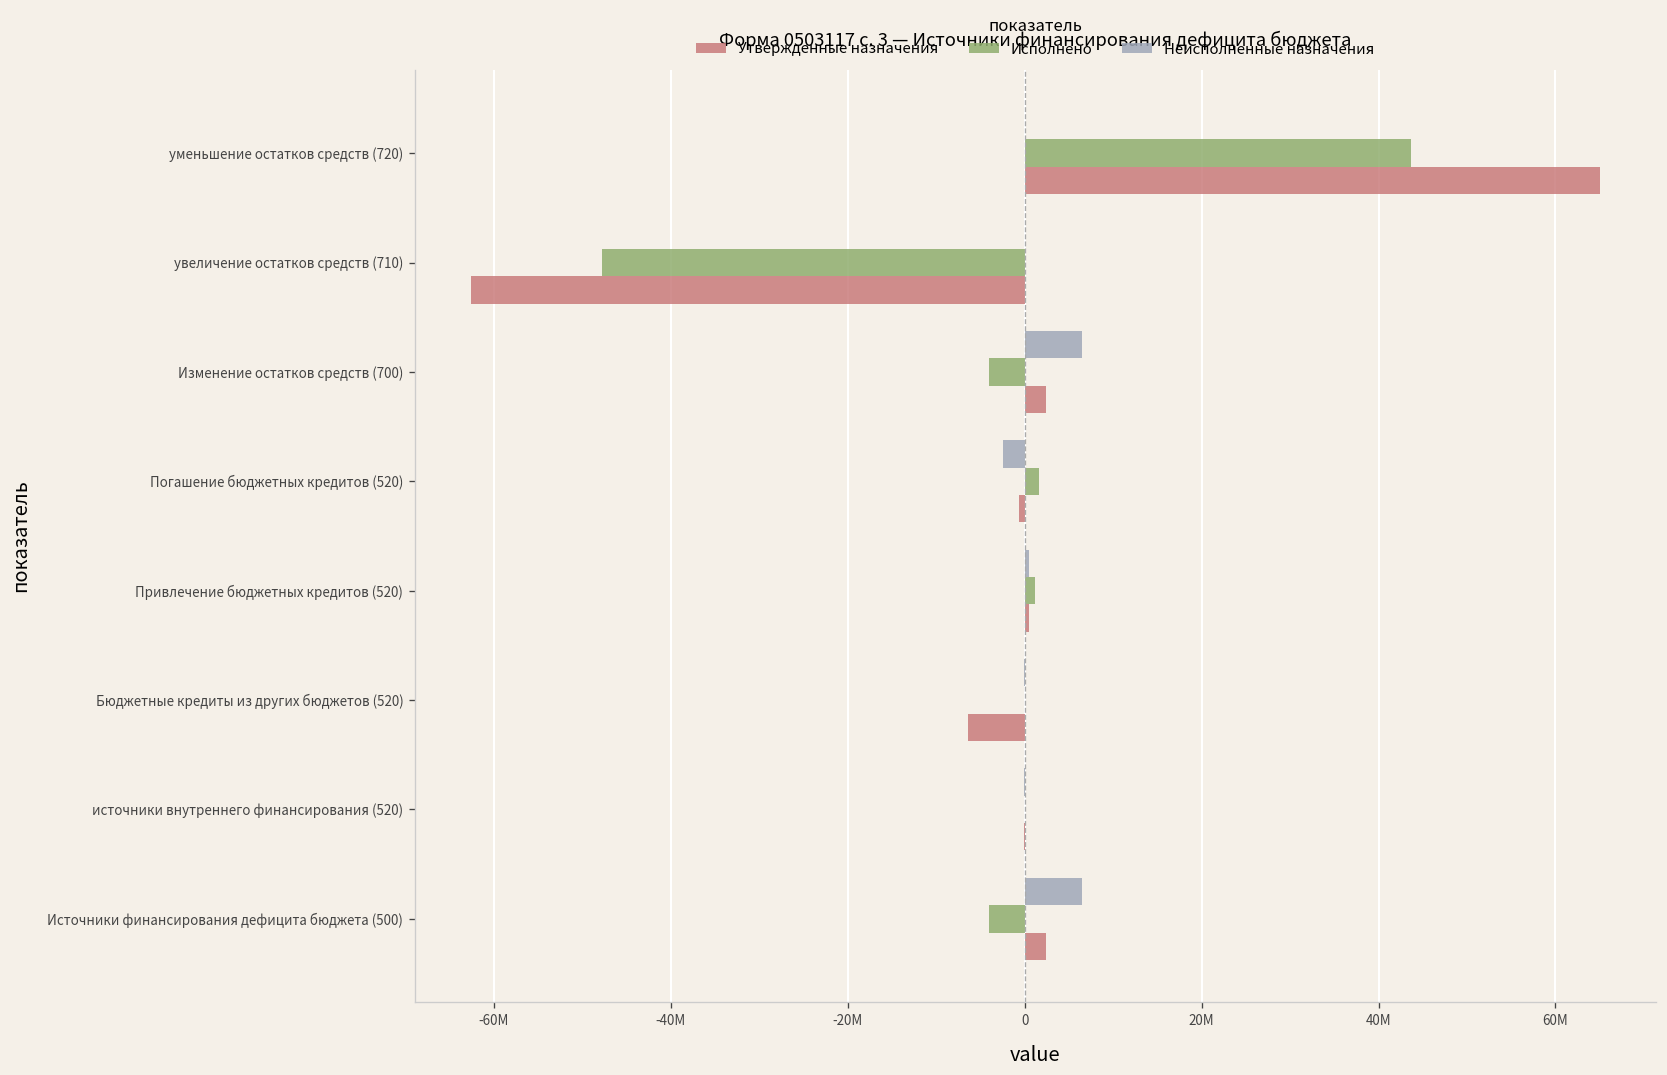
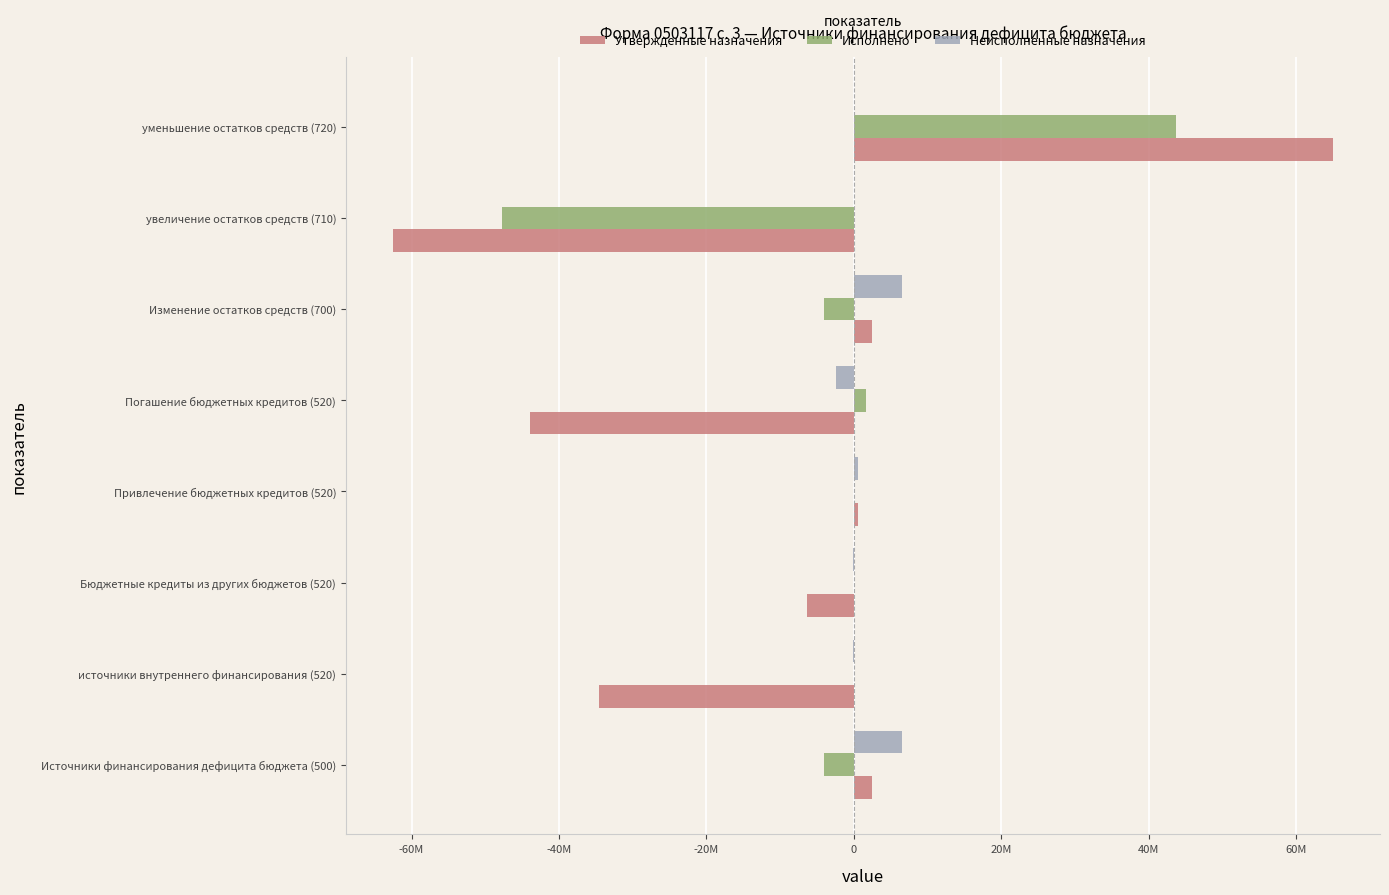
Утвержденные назначения, Погашение бюджетных кредитов (520): -1000000 -> -44000000
Исполнено, Привлечение бюджетных кредитов (520): 1000000 -> 0
Утвержденные назначения, источники внутреннего финансирования (520): 0 -> -35000000
